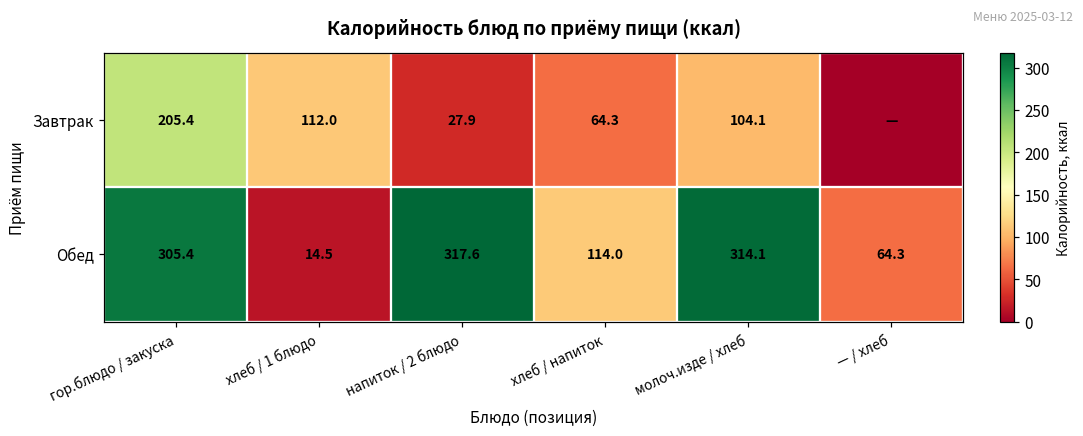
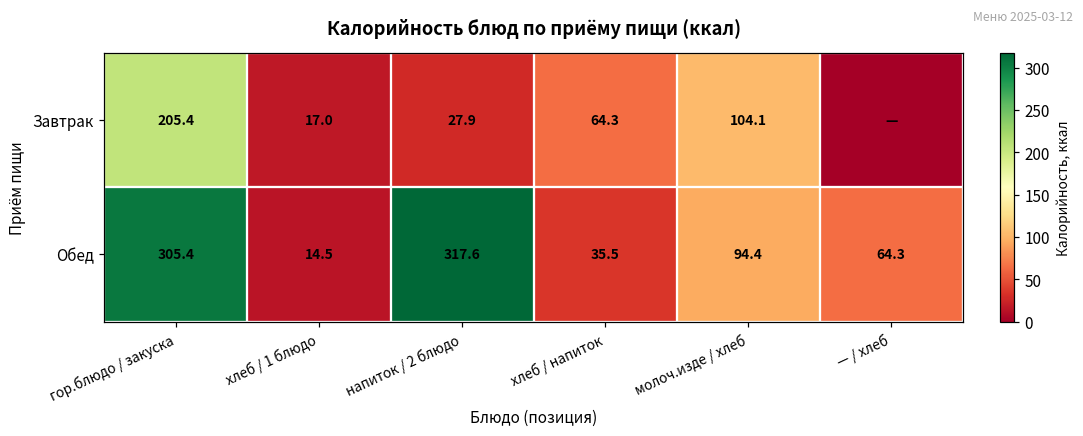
Завтрак, хлеб / 1 блюдо: 112.0 -> 17.0
Обед, хлеб / напиток: 114.0 -> 35.5
Обед, молоч.изде / хлеб: 314.1 -> 94.4
